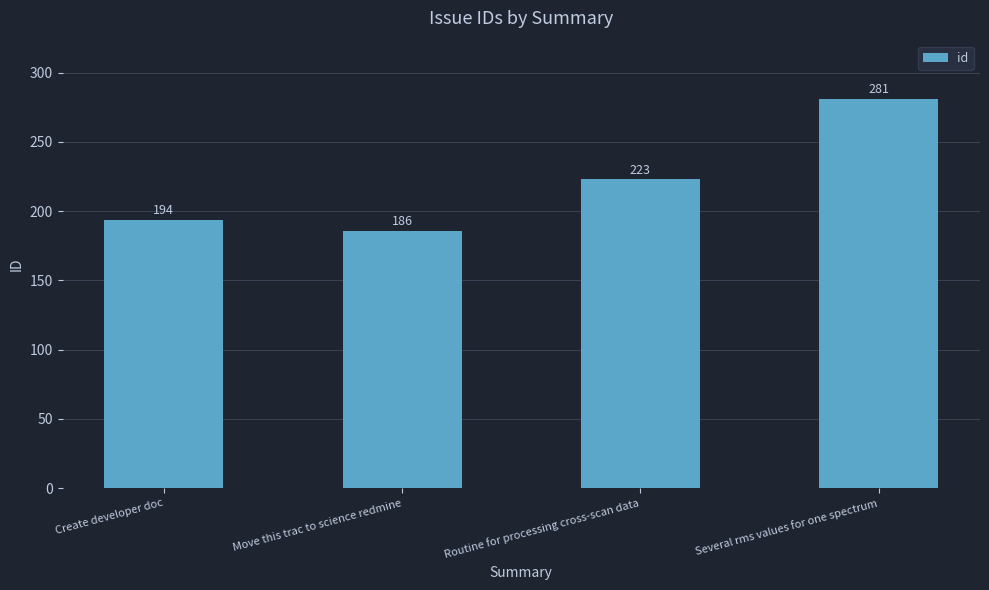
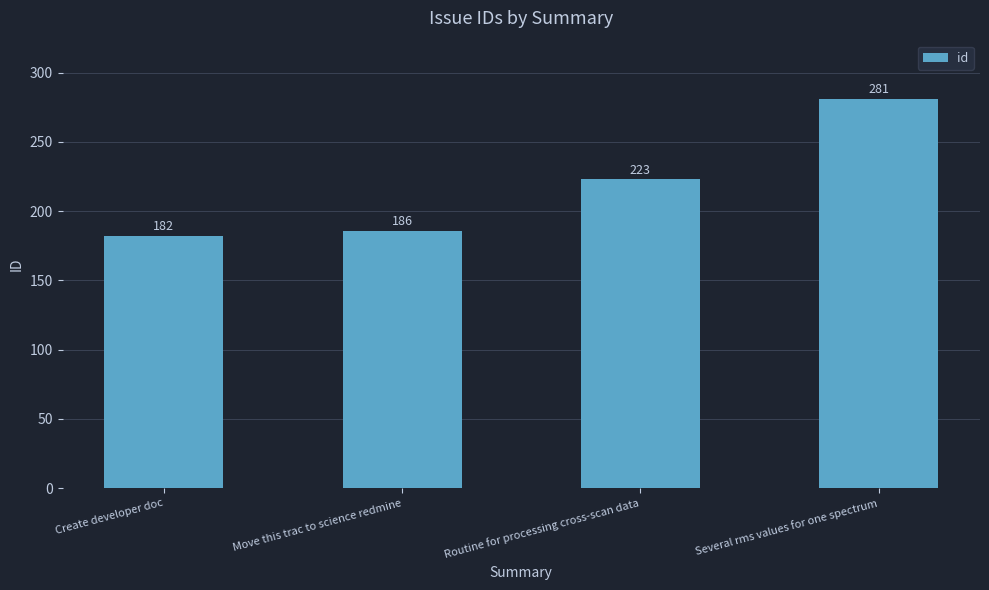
Create developer doc: 194 -> 182
